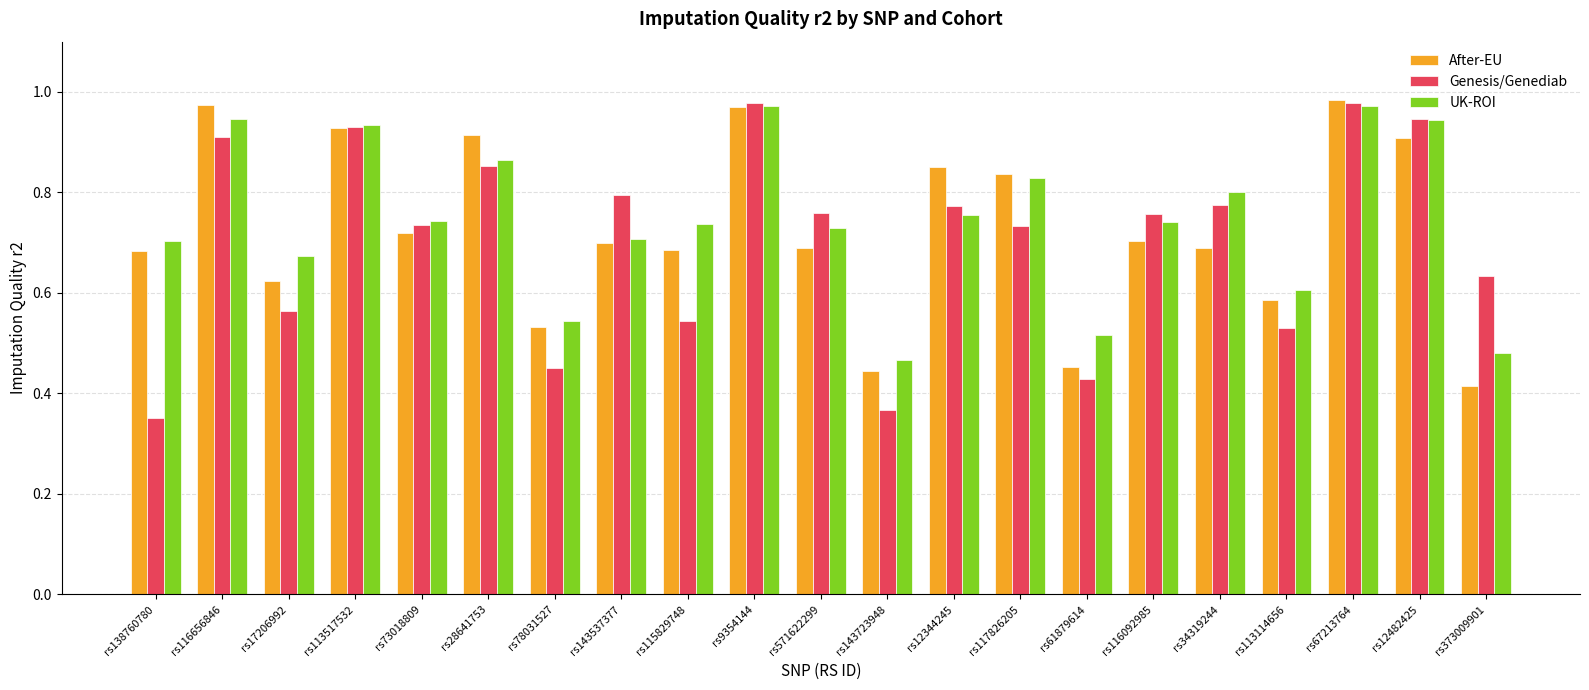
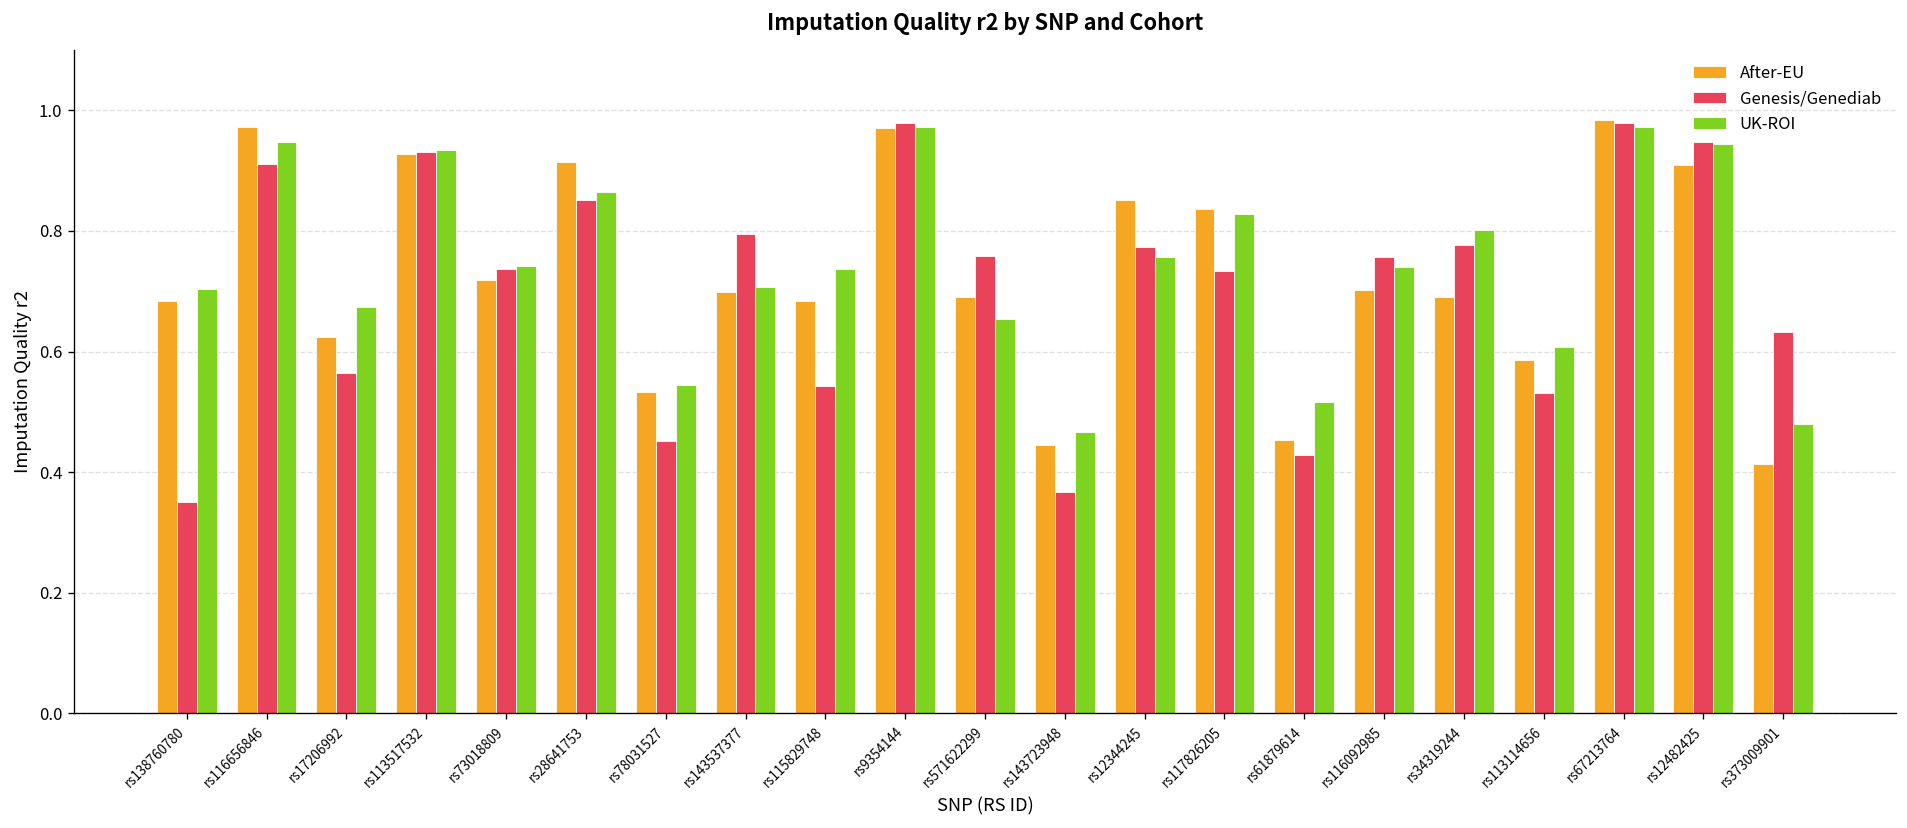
UK-ROI, rs571622299: 0.73 -> 0.65
